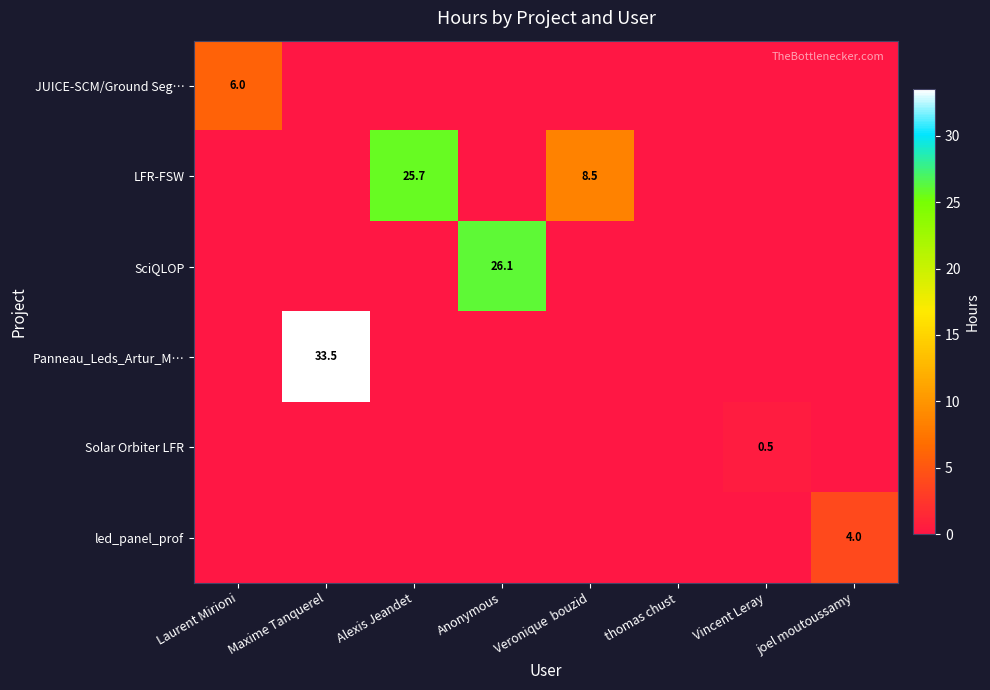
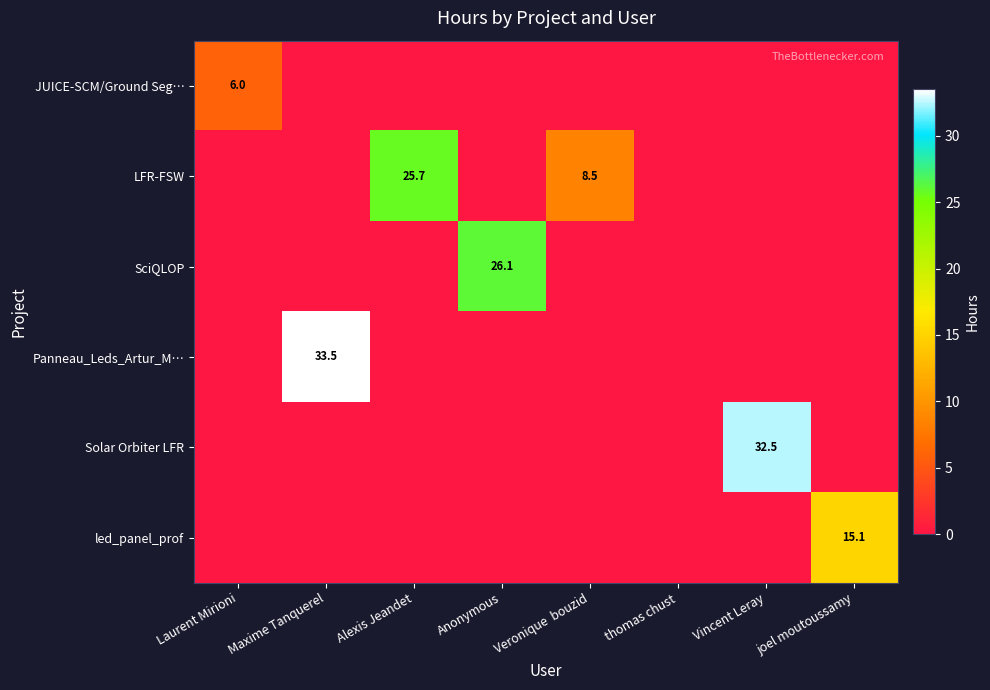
Solar Orbiter LFR, Vincent Leray: 0.5 -> 32.5
led_panel_prof, joel moutoussamy: 4.0 -> 15.1
